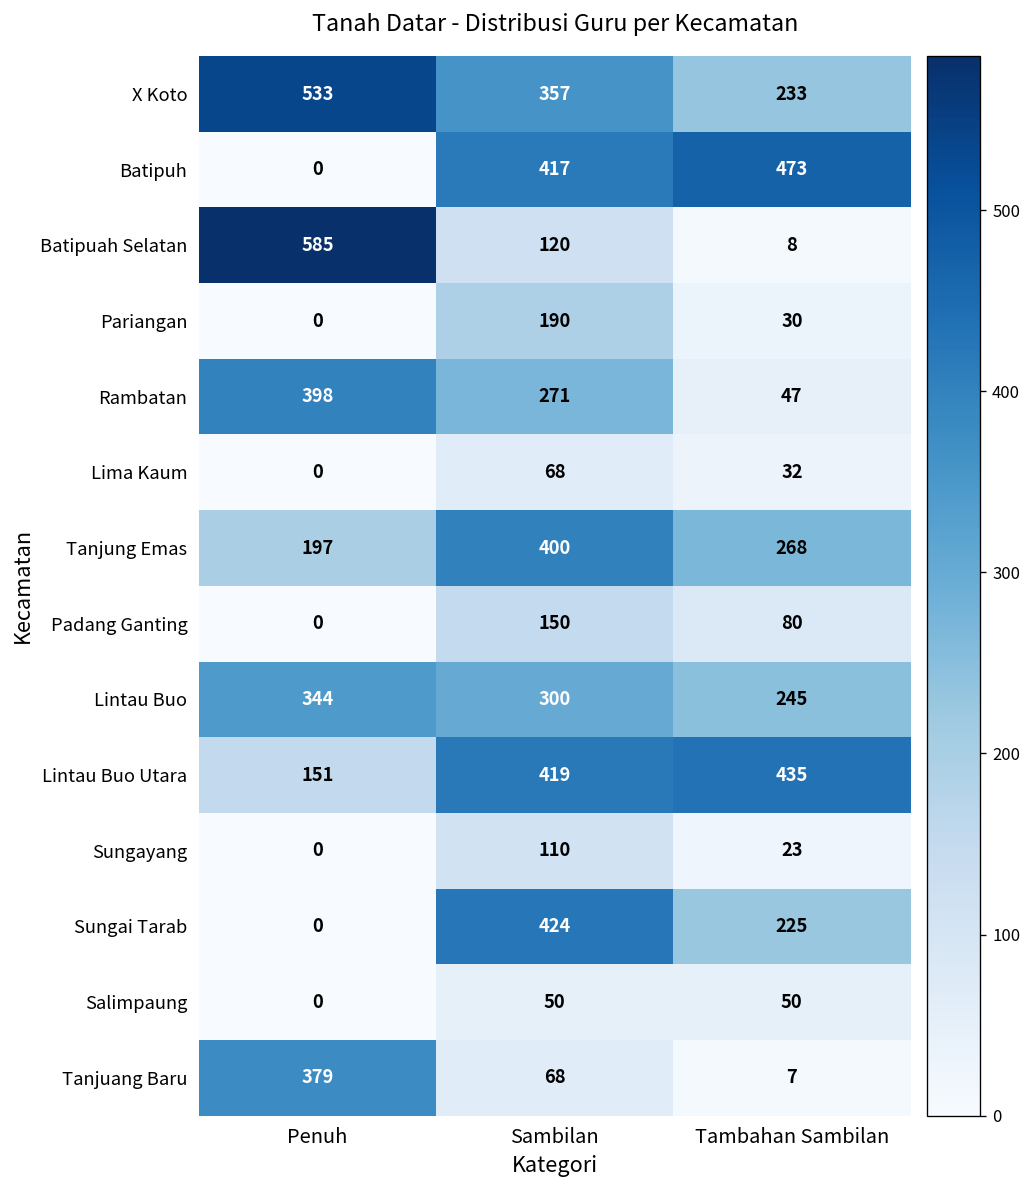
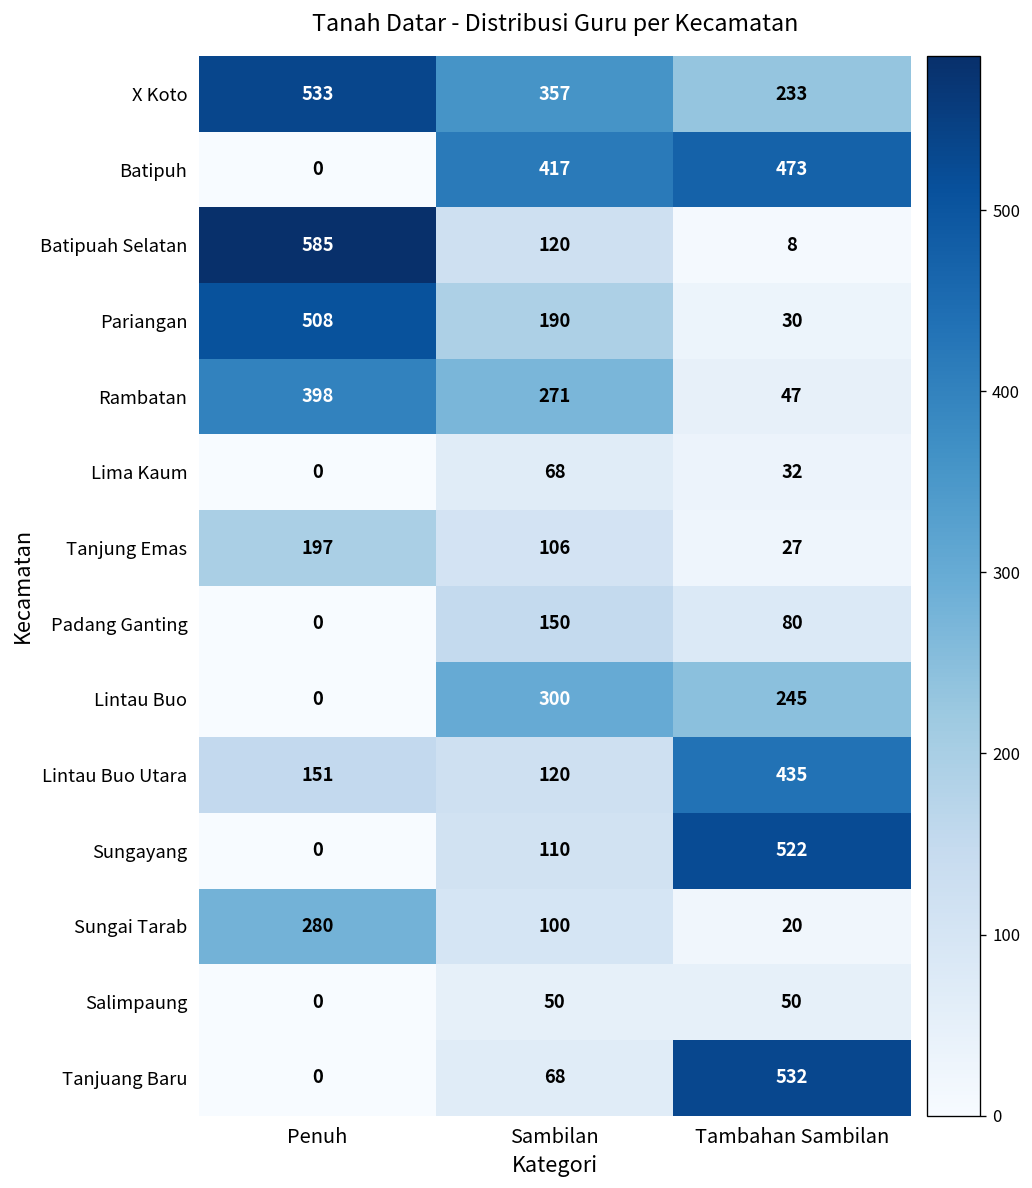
Pariangan, Penuh: 0 -> 508
Tanjung Emas, Sambilan: 400 -> 106
Tanjung Emas, Tambahan Sambilan: 268 -> 27
Lintau Buo, Penuh: 344 -> 0
Lintau Buo Utara, Sambilan: 419 -> 120
Sungayang, Tambahan Sambilan: 23 -> 522
Sungai Tarab, Penuh: 0 -> 280
Sungai Tarab, Sambilan: 424 -> 100
Sungai Tarab, Tambahan Sambilan: 225 -> 20
Tanjuang Baru, Penuh: 379 -> 0
Tanjuang Baru, Tambahan Sambilan: 7 -> 532
